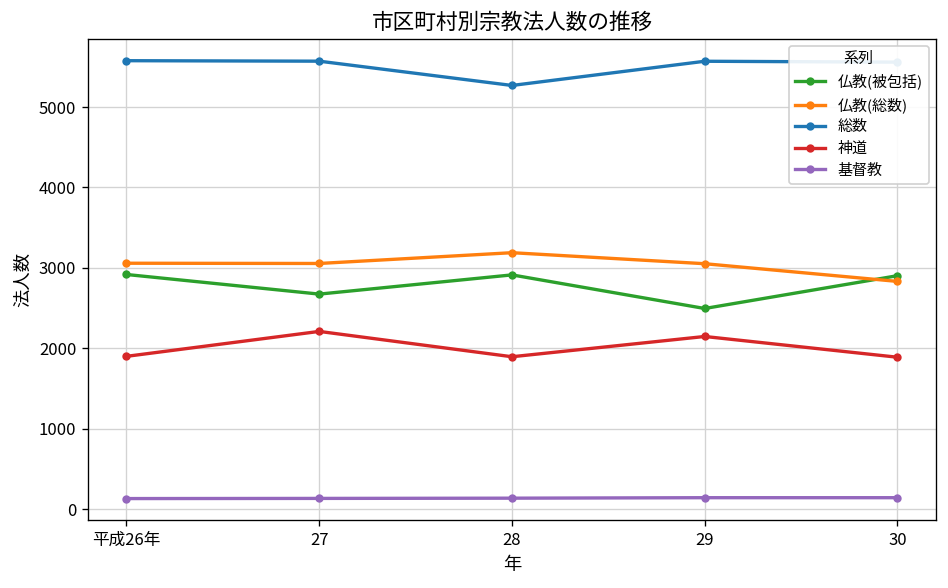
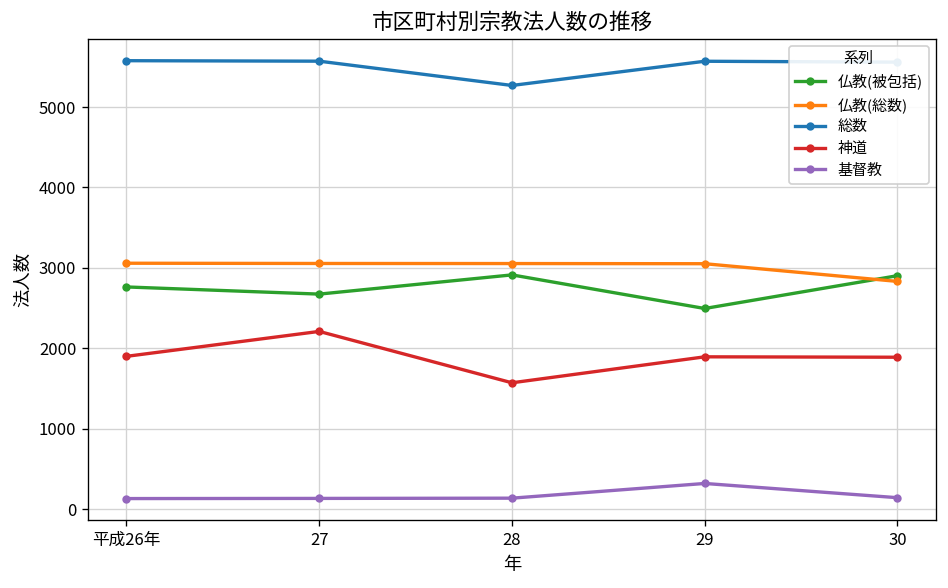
仏教(被包括), 平成26年: 2900 -> 2800
仏教(総数), 28: 3200 -> 3100
神道, 28: 1900 -> 1600
神道, 29: 2100 -> 1900
基督教, 29: 100 -> 300
